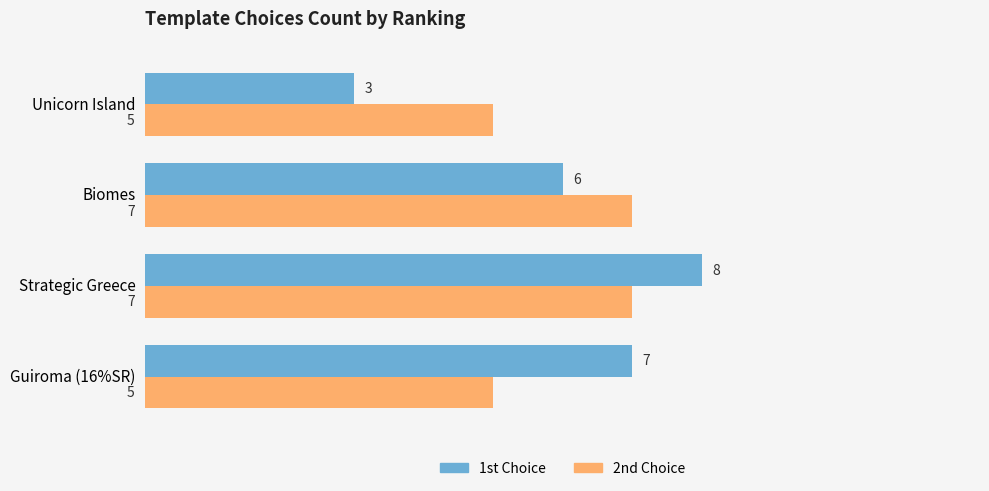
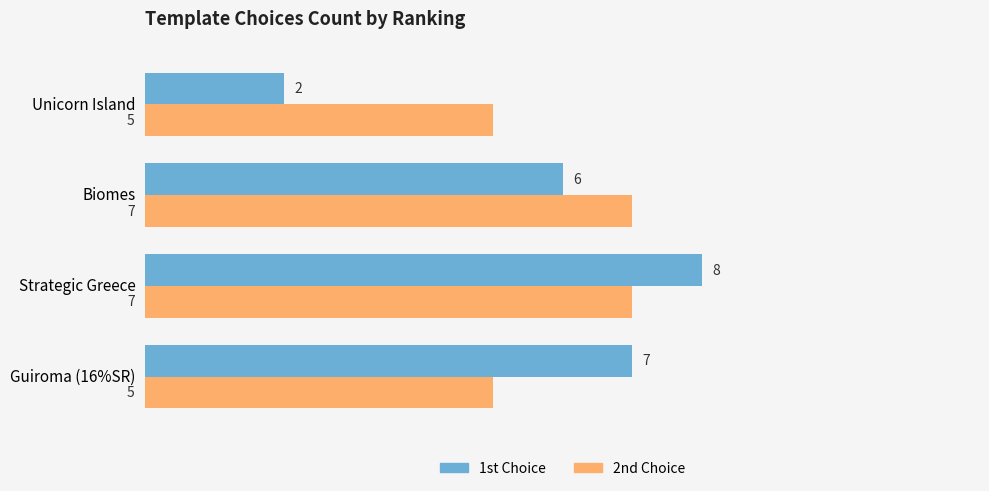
1st Choice, Unicorn Island: 3 -> 2
